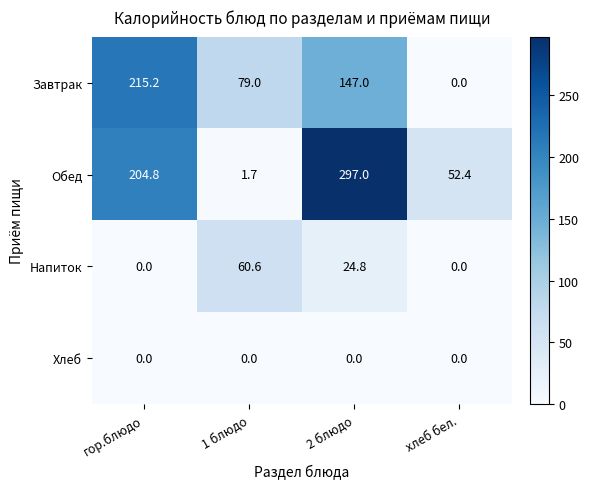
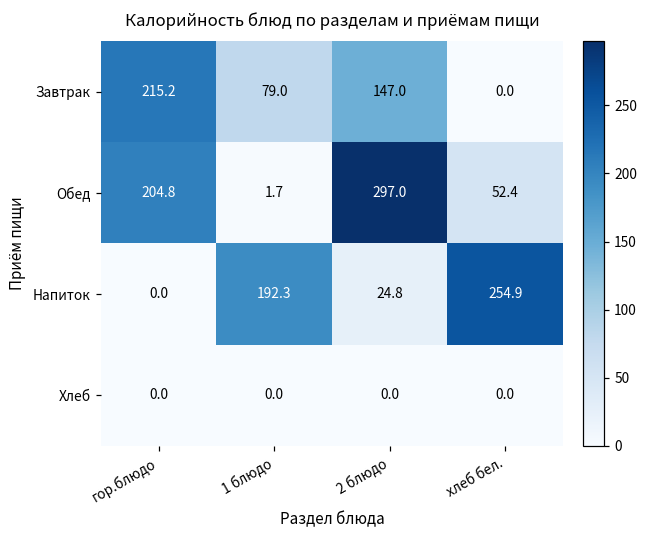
Напиток, 1 блюдо: 60.6 -> 192.3
Напиток, хлеб бел.: 0.0 -> 254.9
